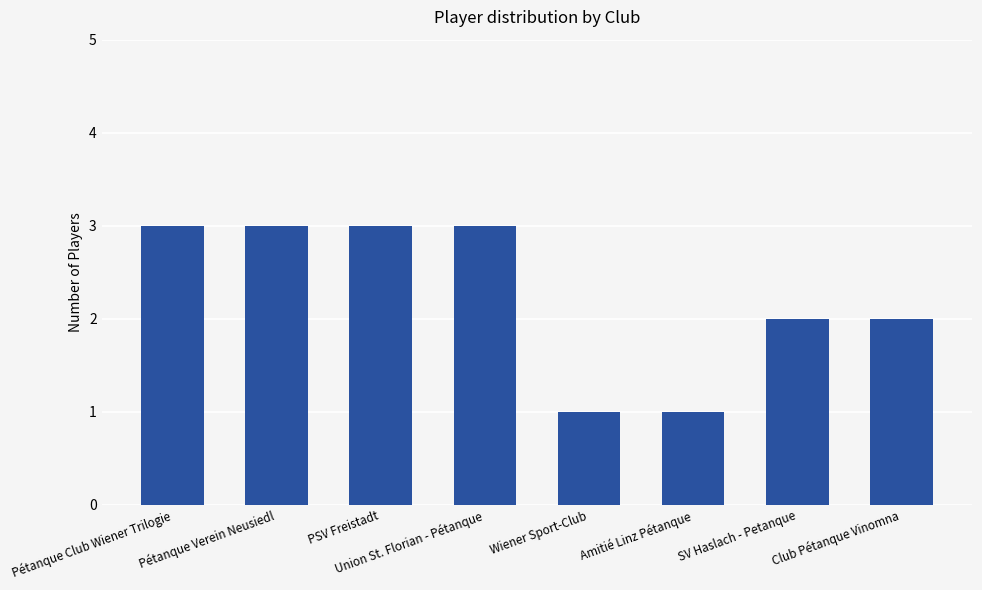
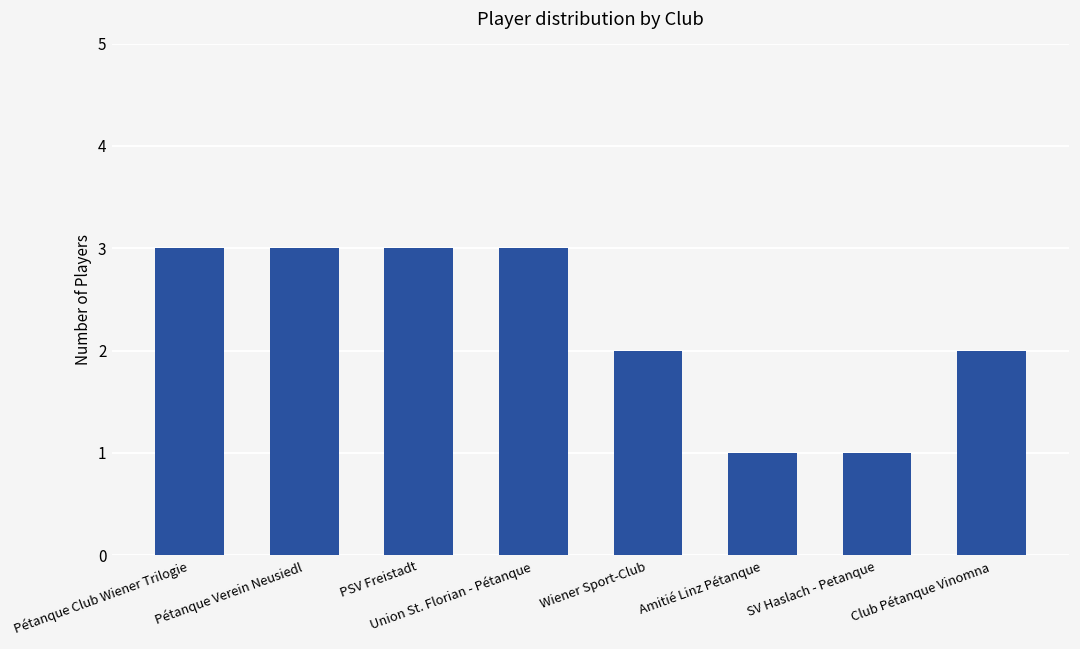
Wiener Sport-Club: 1 -> 2
SV Haslach - Petanque: 2 -> 1
